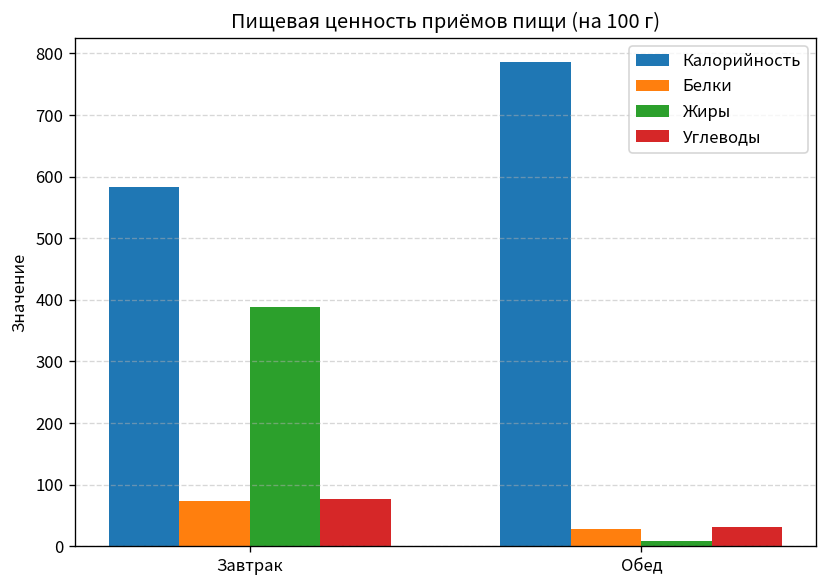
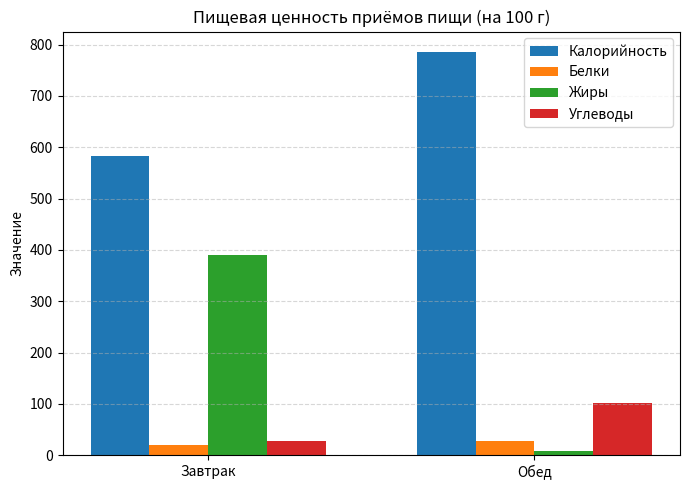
Белки, Завтрак: 70 -> 20
Углеводы, Завтрак: 80 -> 30
Углеводы, Обед: 30 -> 100
